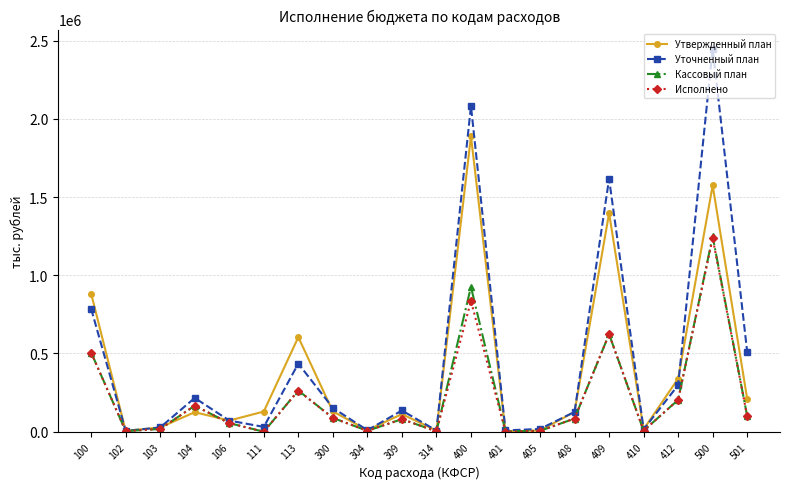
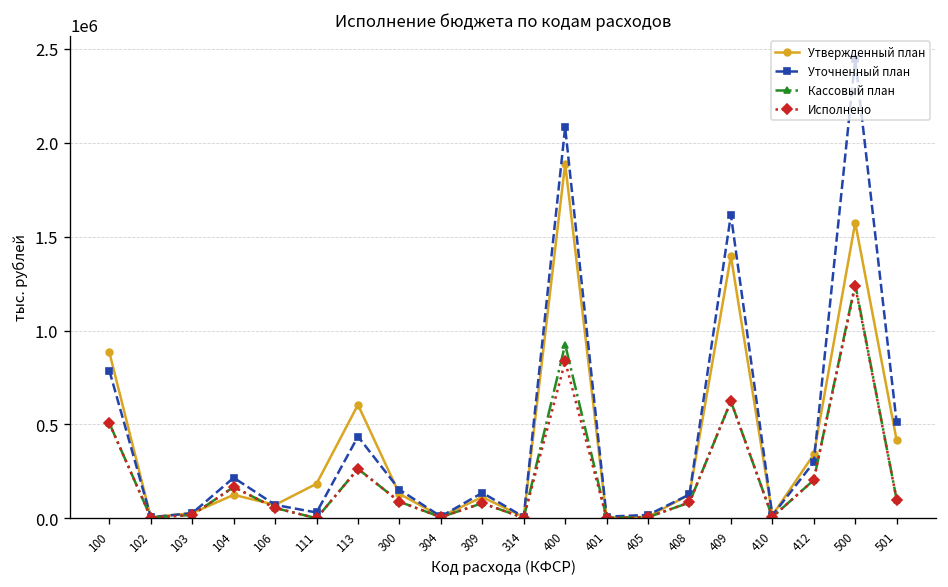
Утвержденный план, 111: 130000 -> 180000
Утвержденный план, 501: 210000 -> 420000
